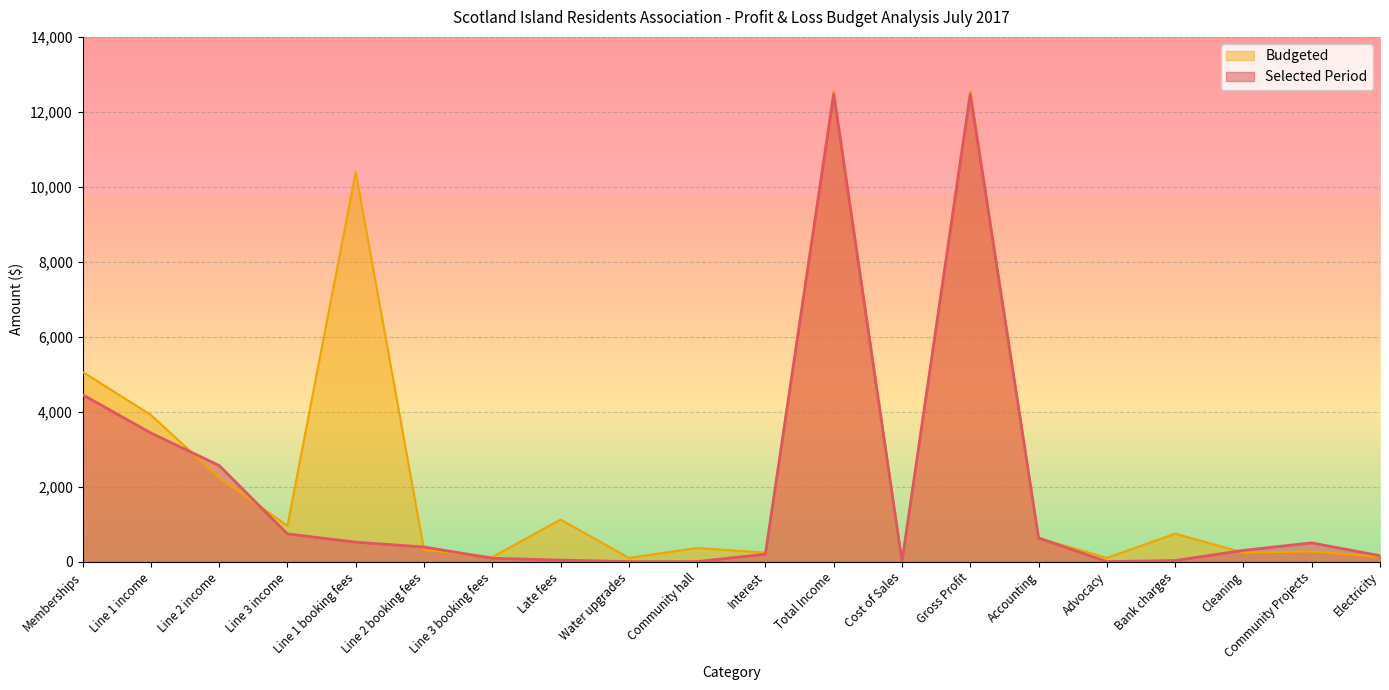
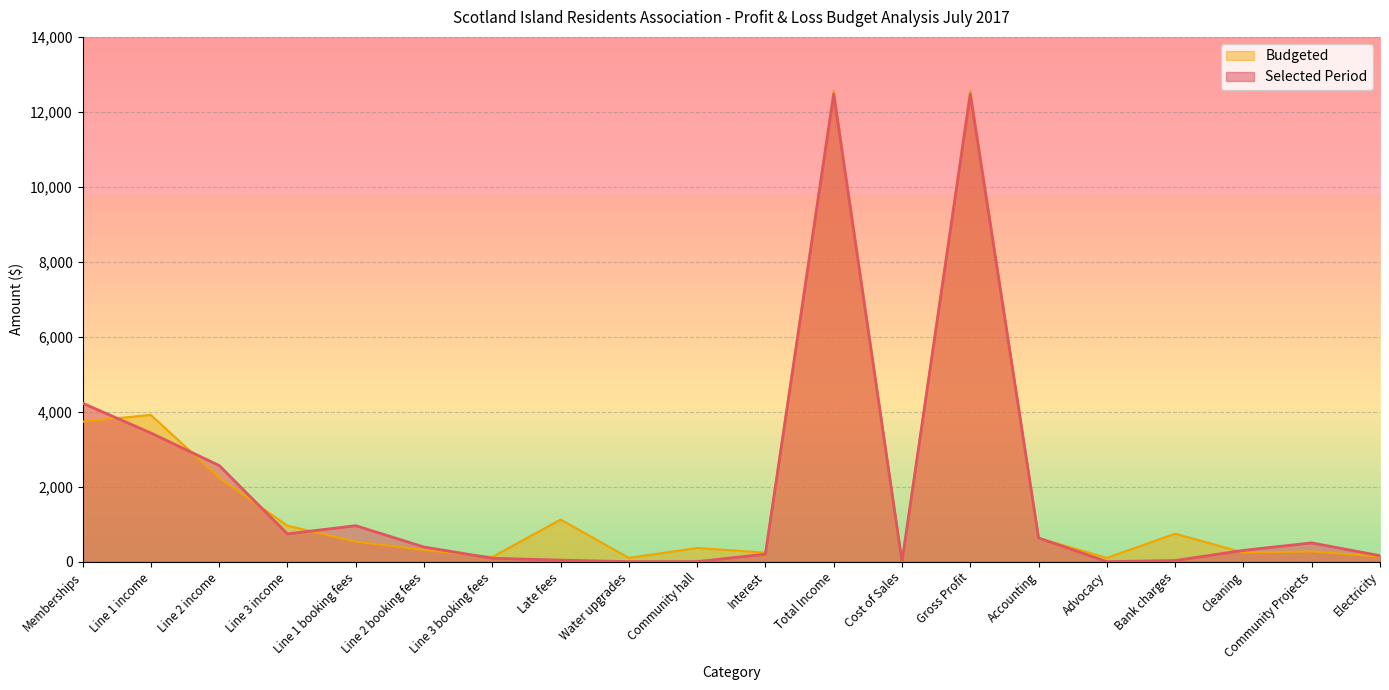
Budgeted, Memberships: 5,100 -> 3,700
Selected Period, Memberships: 4,500 -> 4,200
Budgeted, Line 1 booking fees: 10,400 -> 500
Selected Period, Line 1 booking fees: 500 -> 1,000
